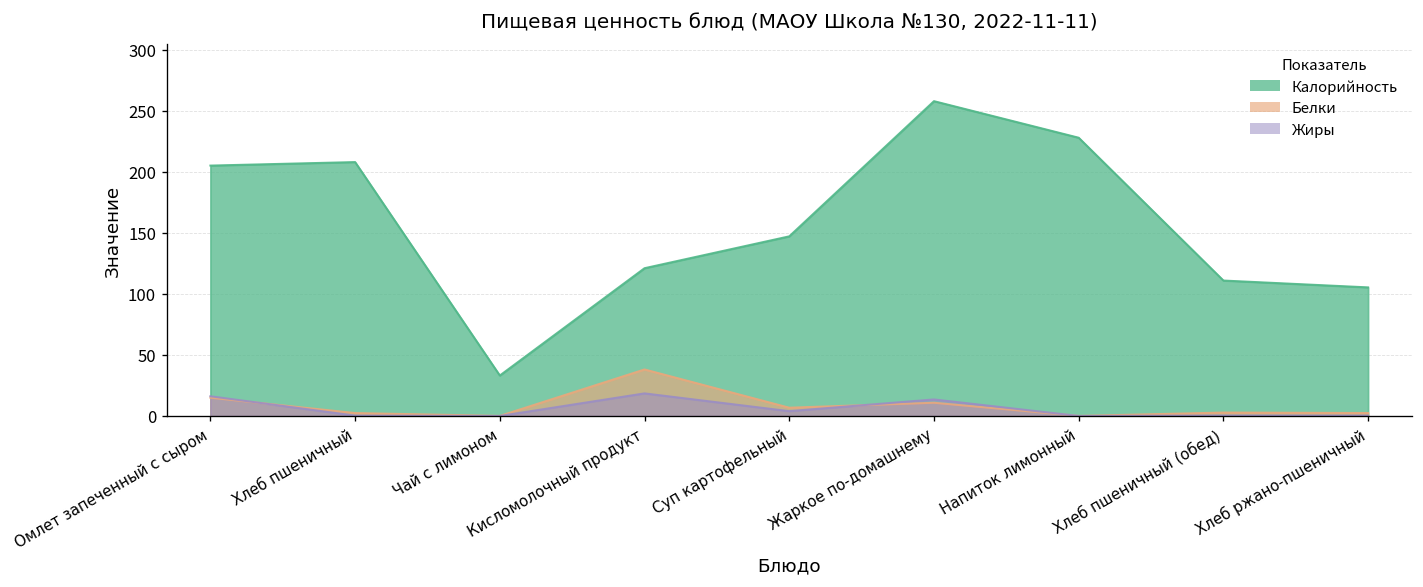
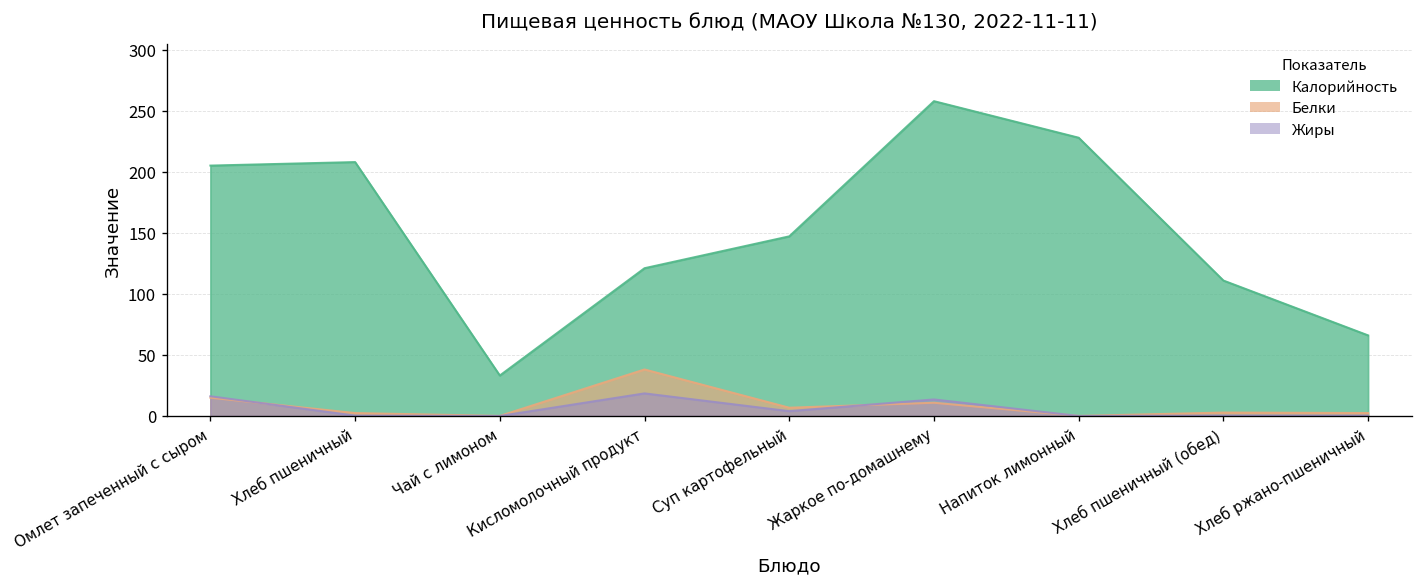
Калорийность, Хлеб ржано-пшеничный: 105 -> 66
